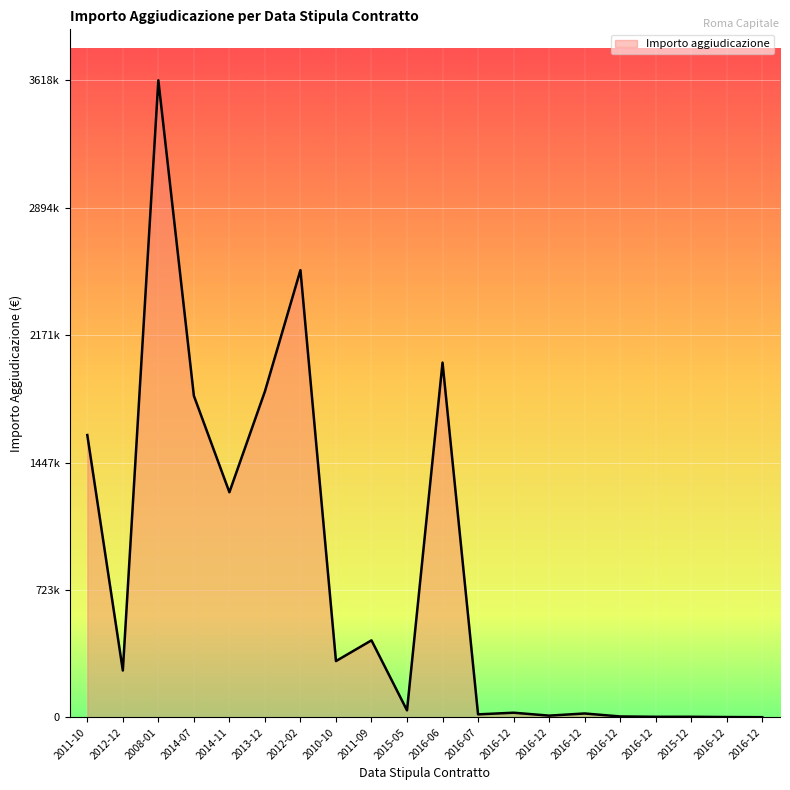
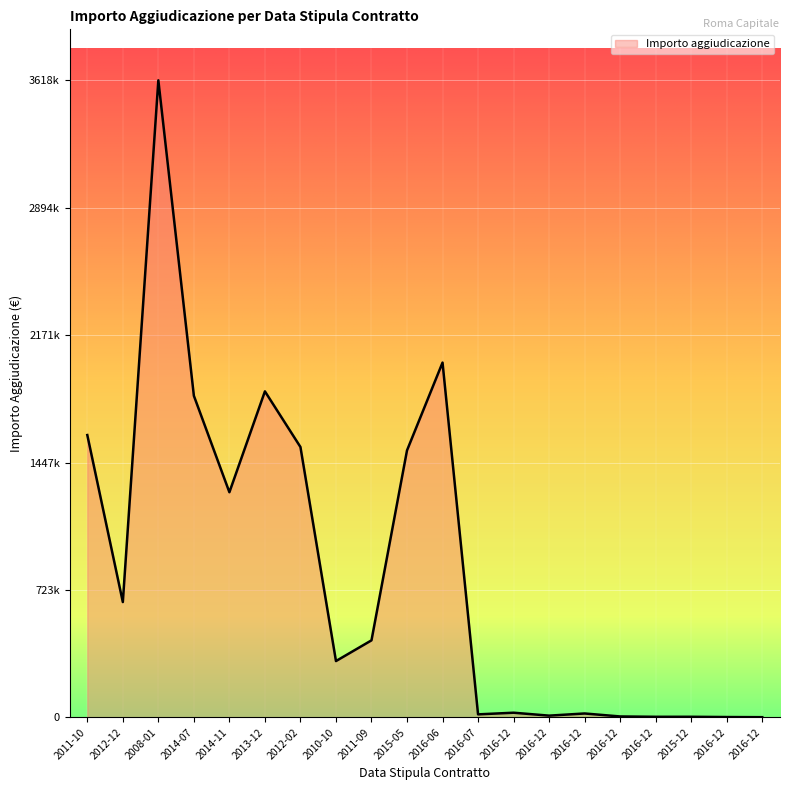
2012-12: 270000 -> 660000
2012-02: 2540000 -> 1540000
2015-05: 40000 -> 1520000
